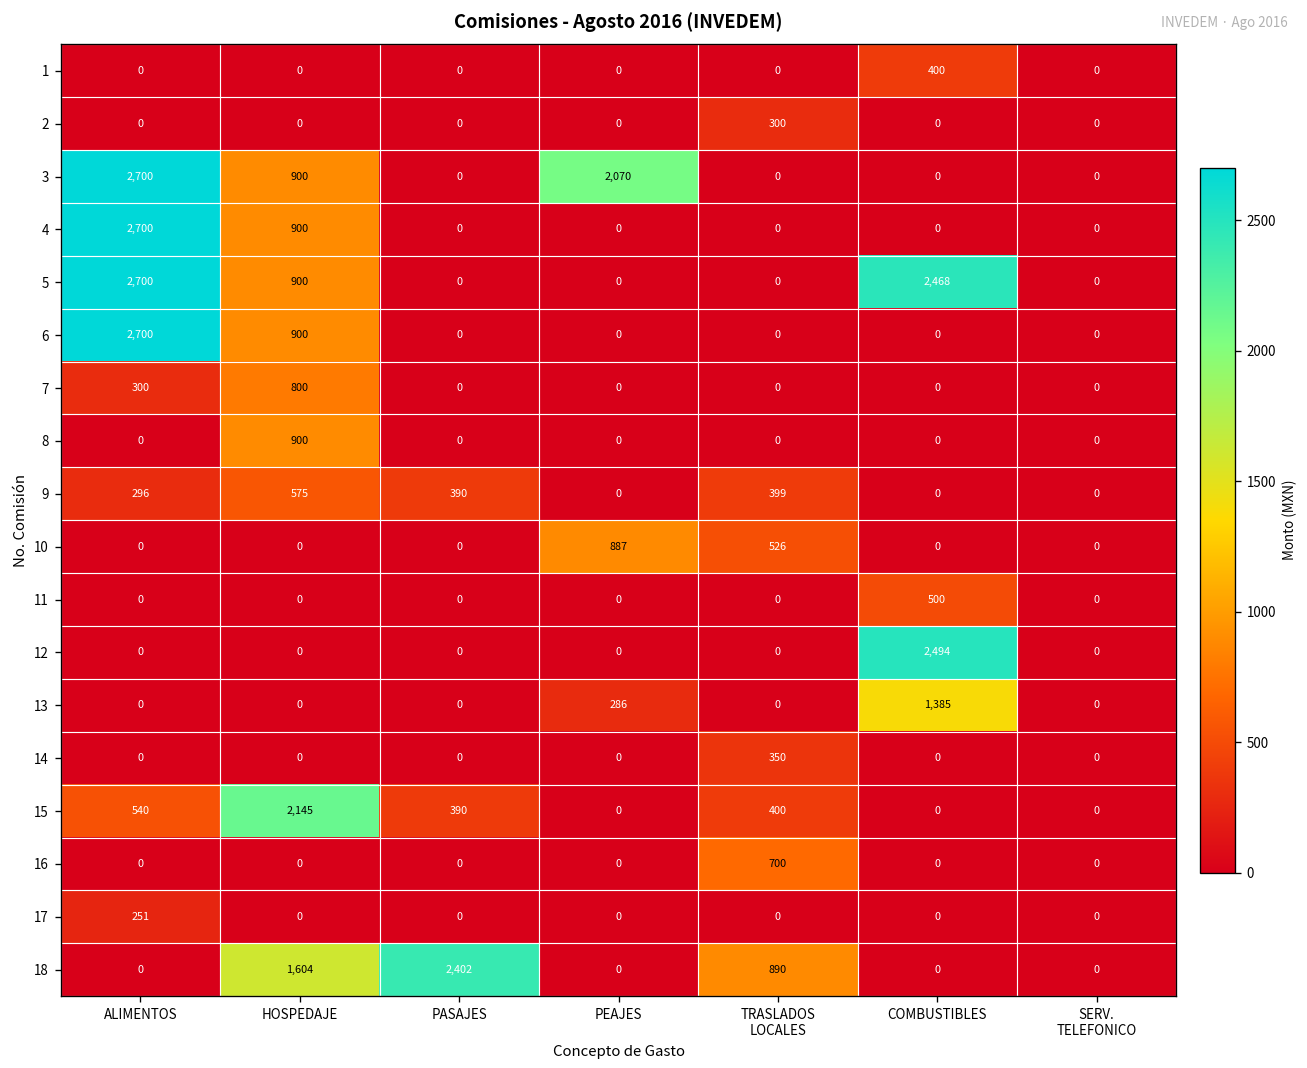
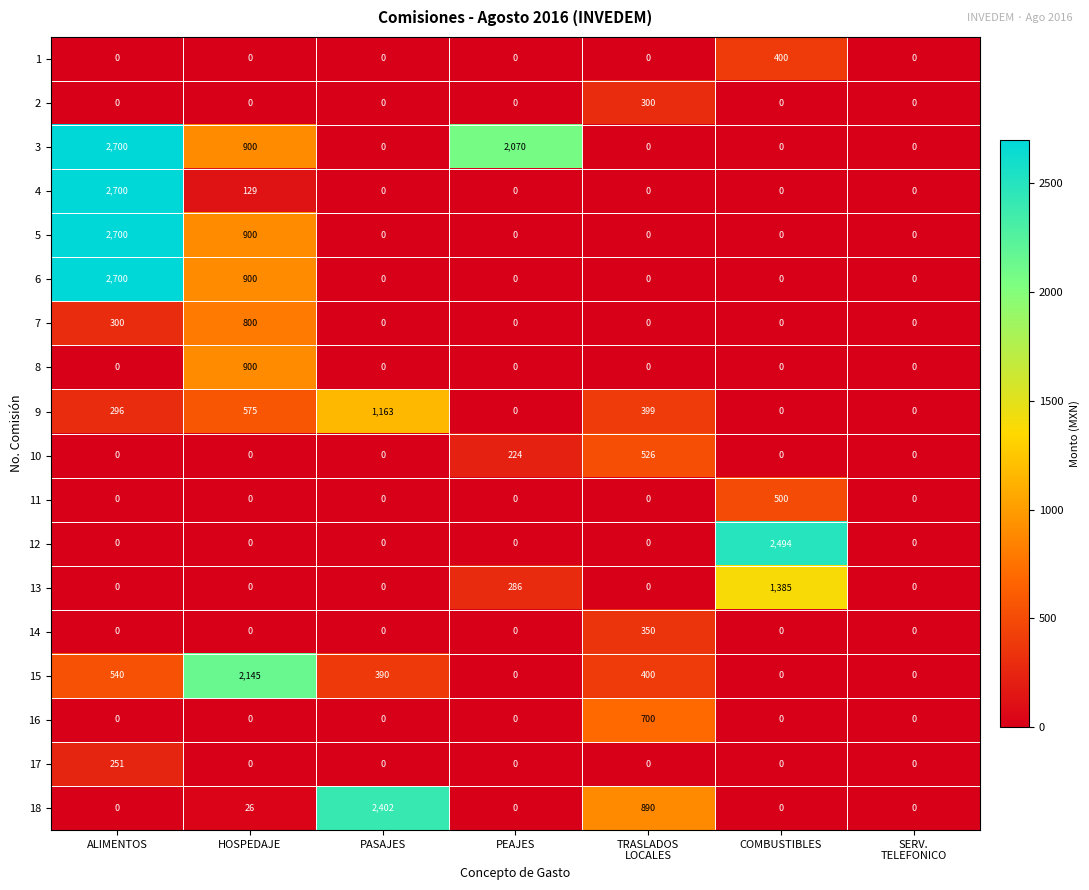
4, HOSPEDAJE: 900 -> 129
5, COMBUSTIBLES: 2,468 -> 0
9, PASAJES: 390 -> 1,163
10, PEAJES: 887 -> 224
18, HOSPEDAJE: 1,604 -> 26
